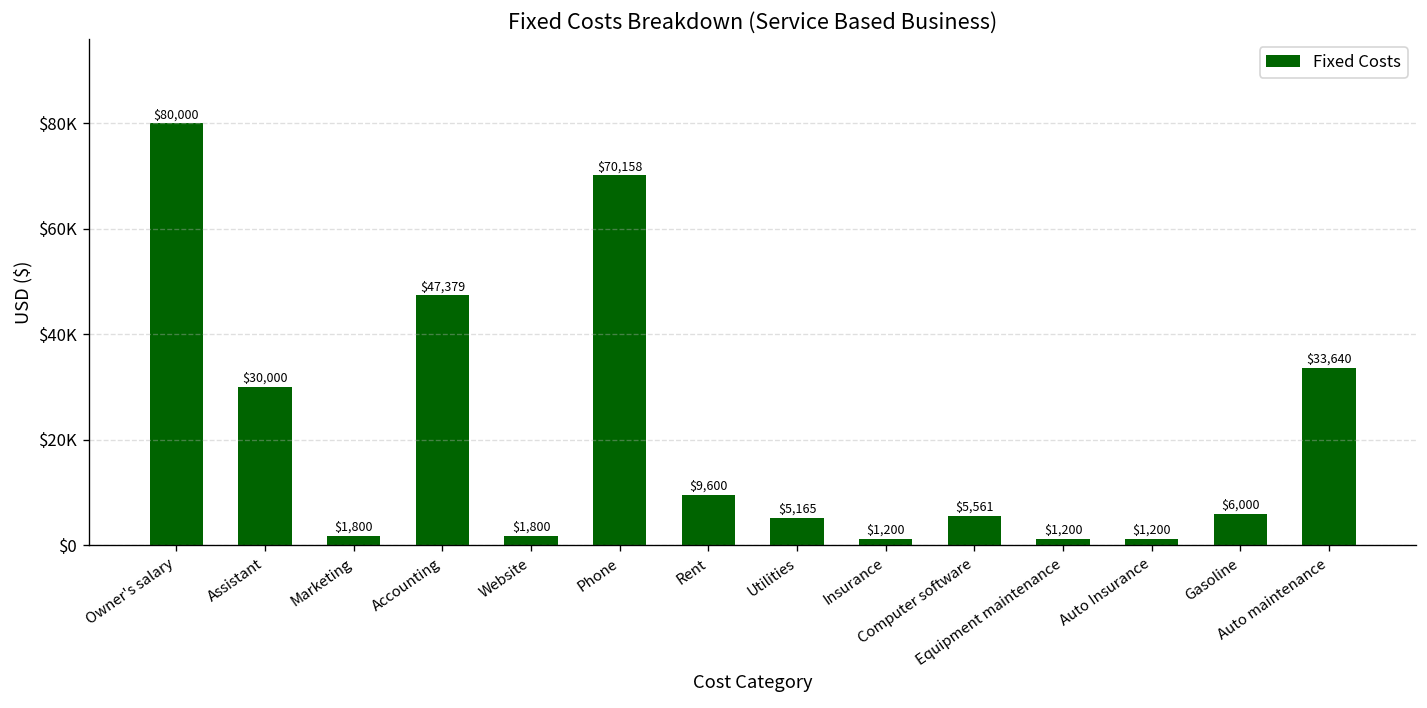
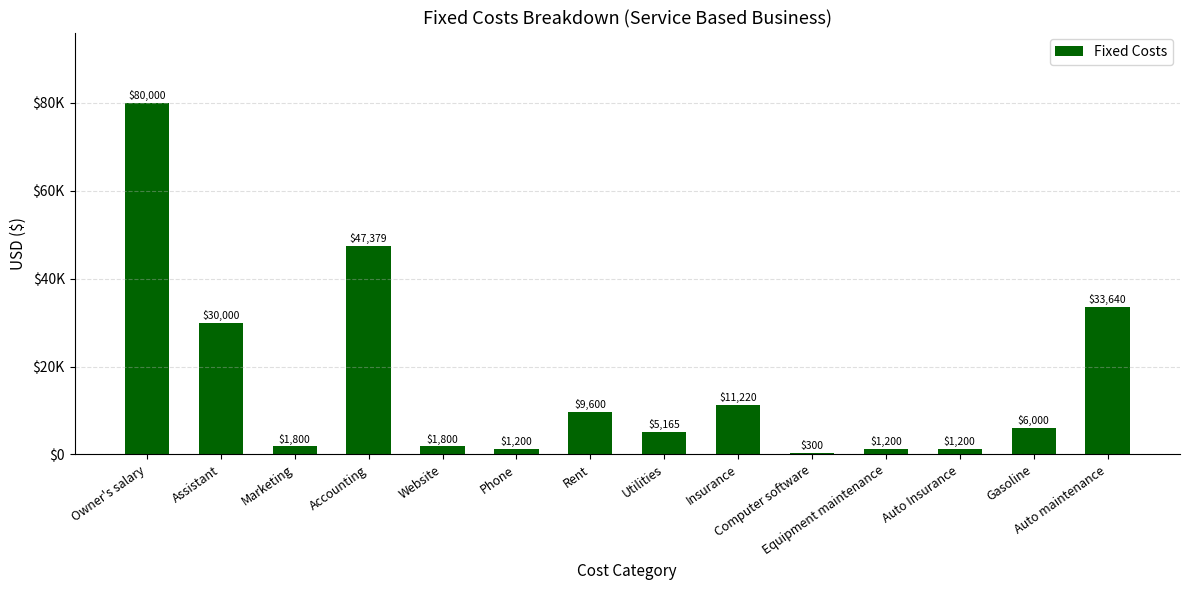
Phone: $70,158 -> $1,200
Insurance: $1,200 -> $11,220
Computer software: $5,561 -> $300
